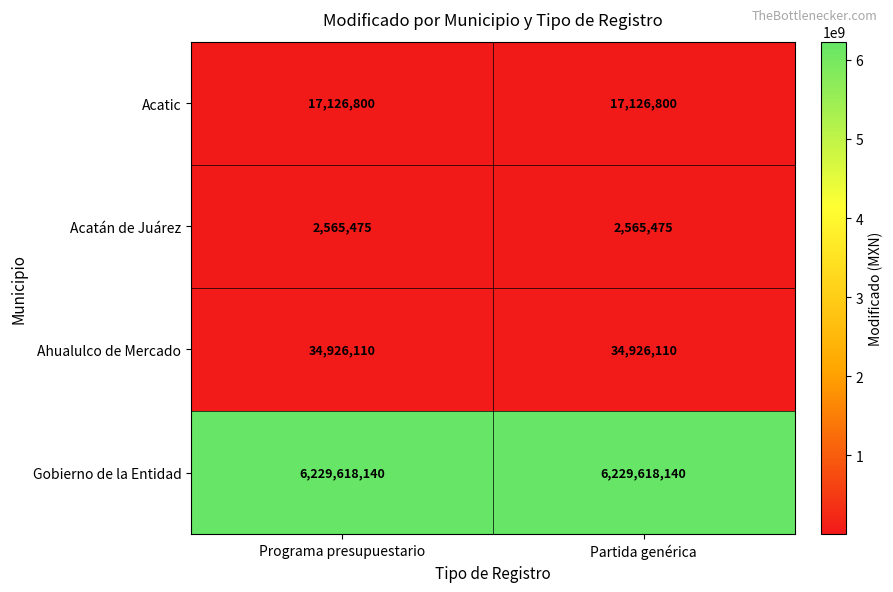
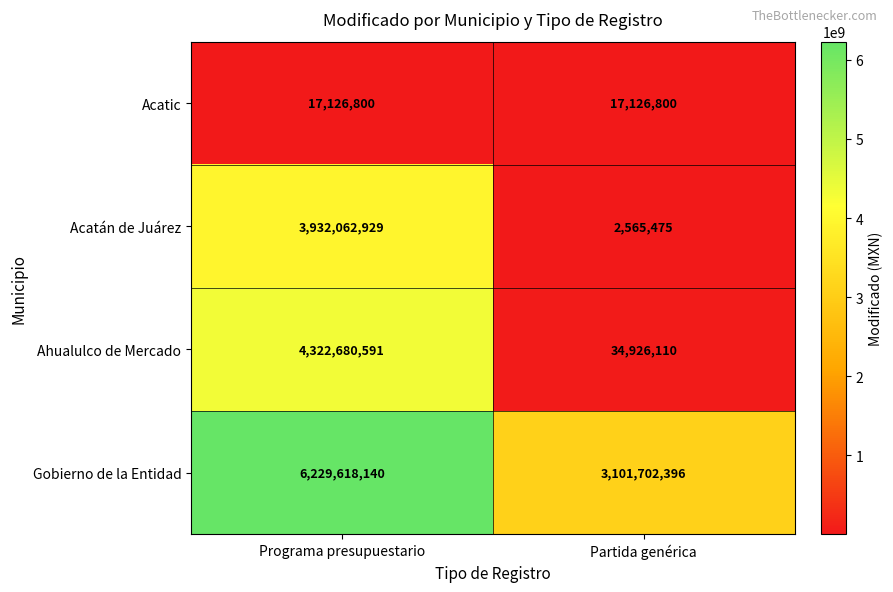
Acatán de Juárez, Programa presupuestario: 2,565,475 -> 3,932,062,929
Ahualulco de Mercado, Programa presupuestario: 34,926,110 -> 4,322,680,591
Gobierno de la Entidad, Partida genérica: 6,229,618,140 -> 3,101,702,396
